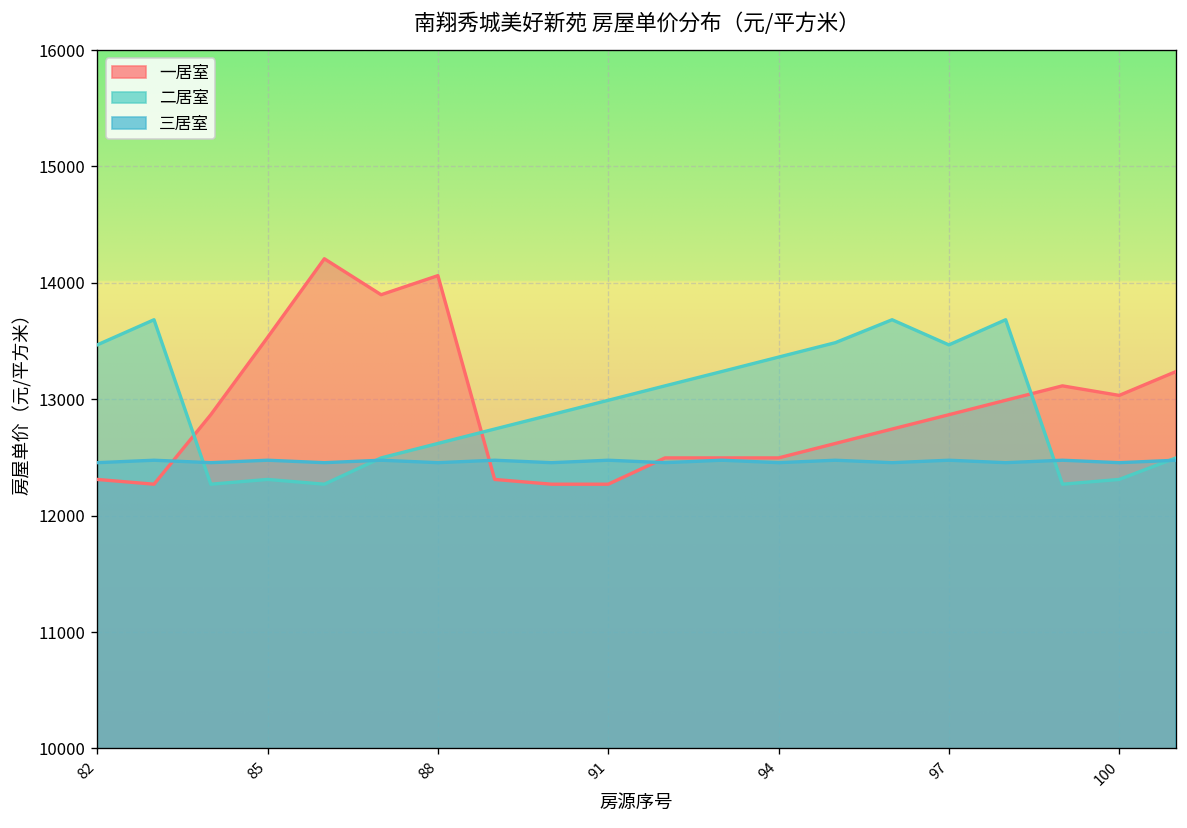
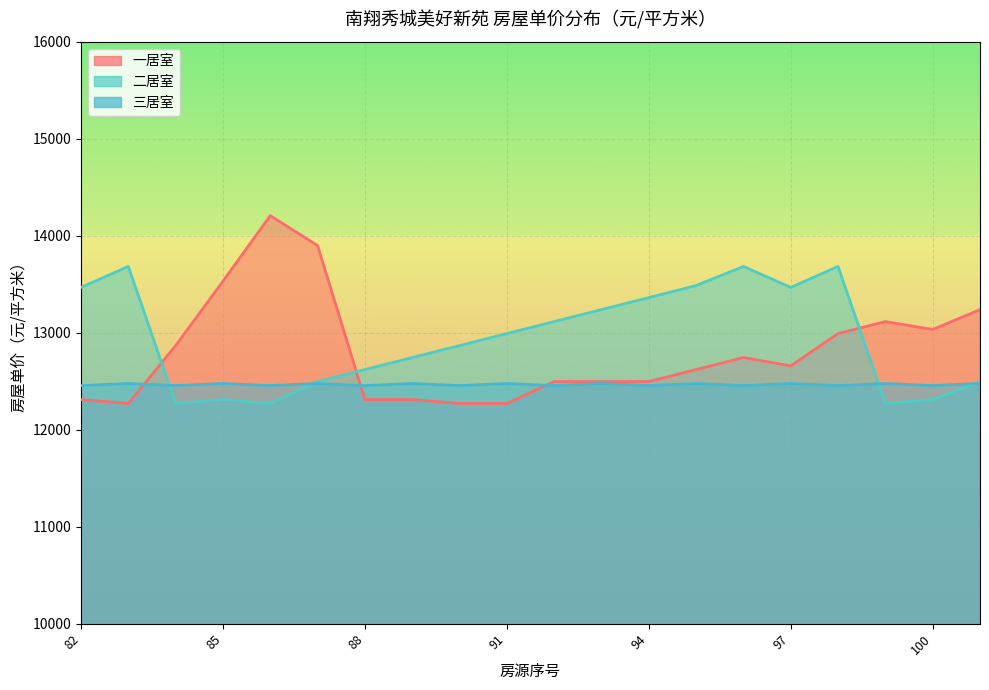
一居室, 88: 14100 -> 12300
一居室, 97: 12900 -> 12700
